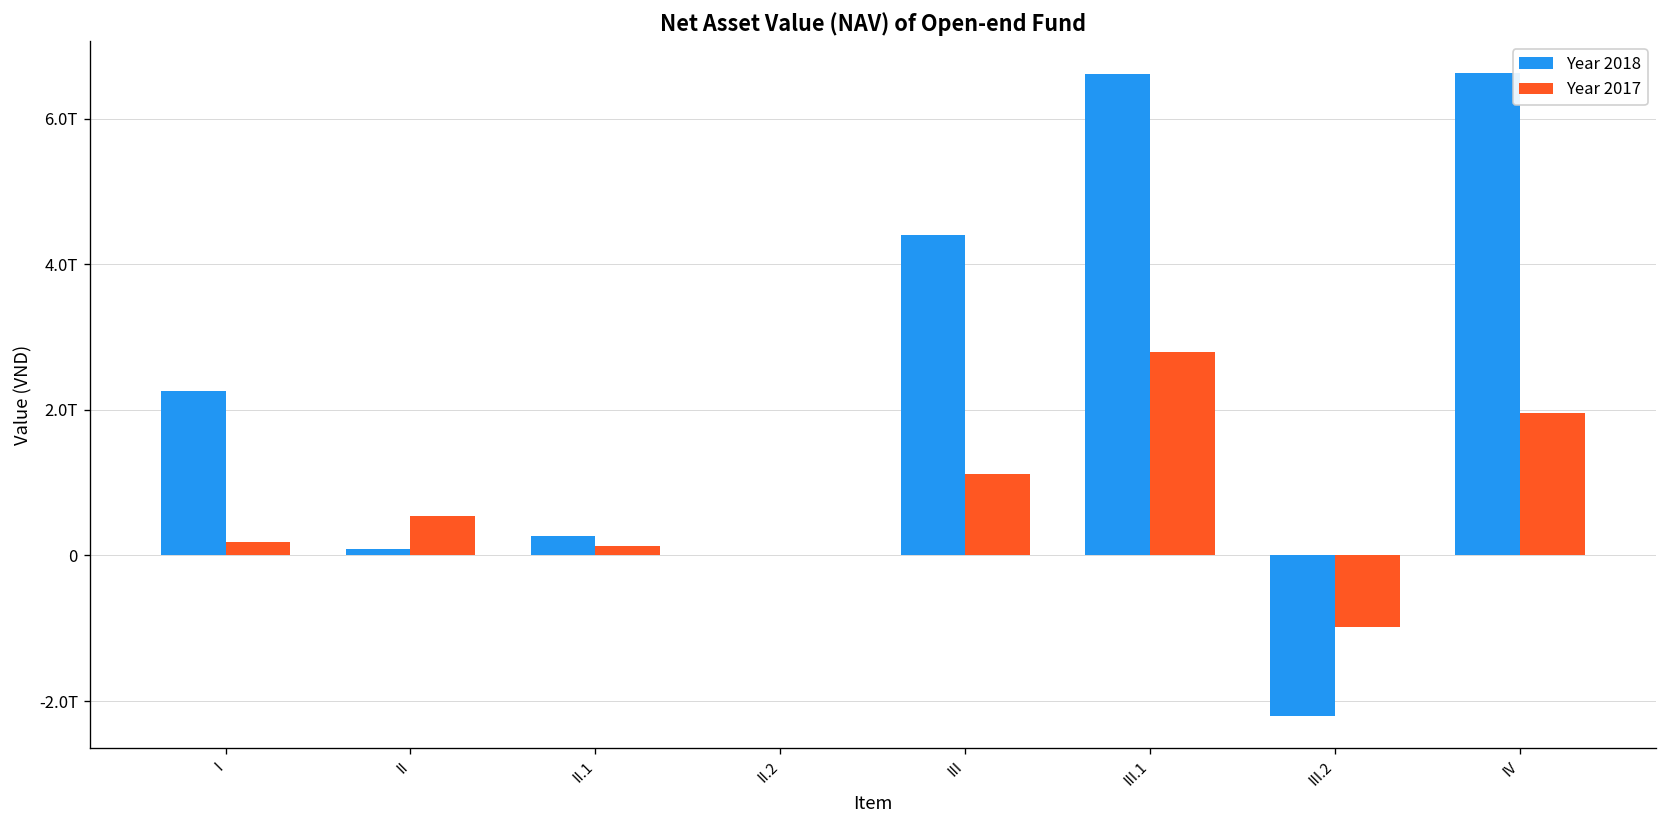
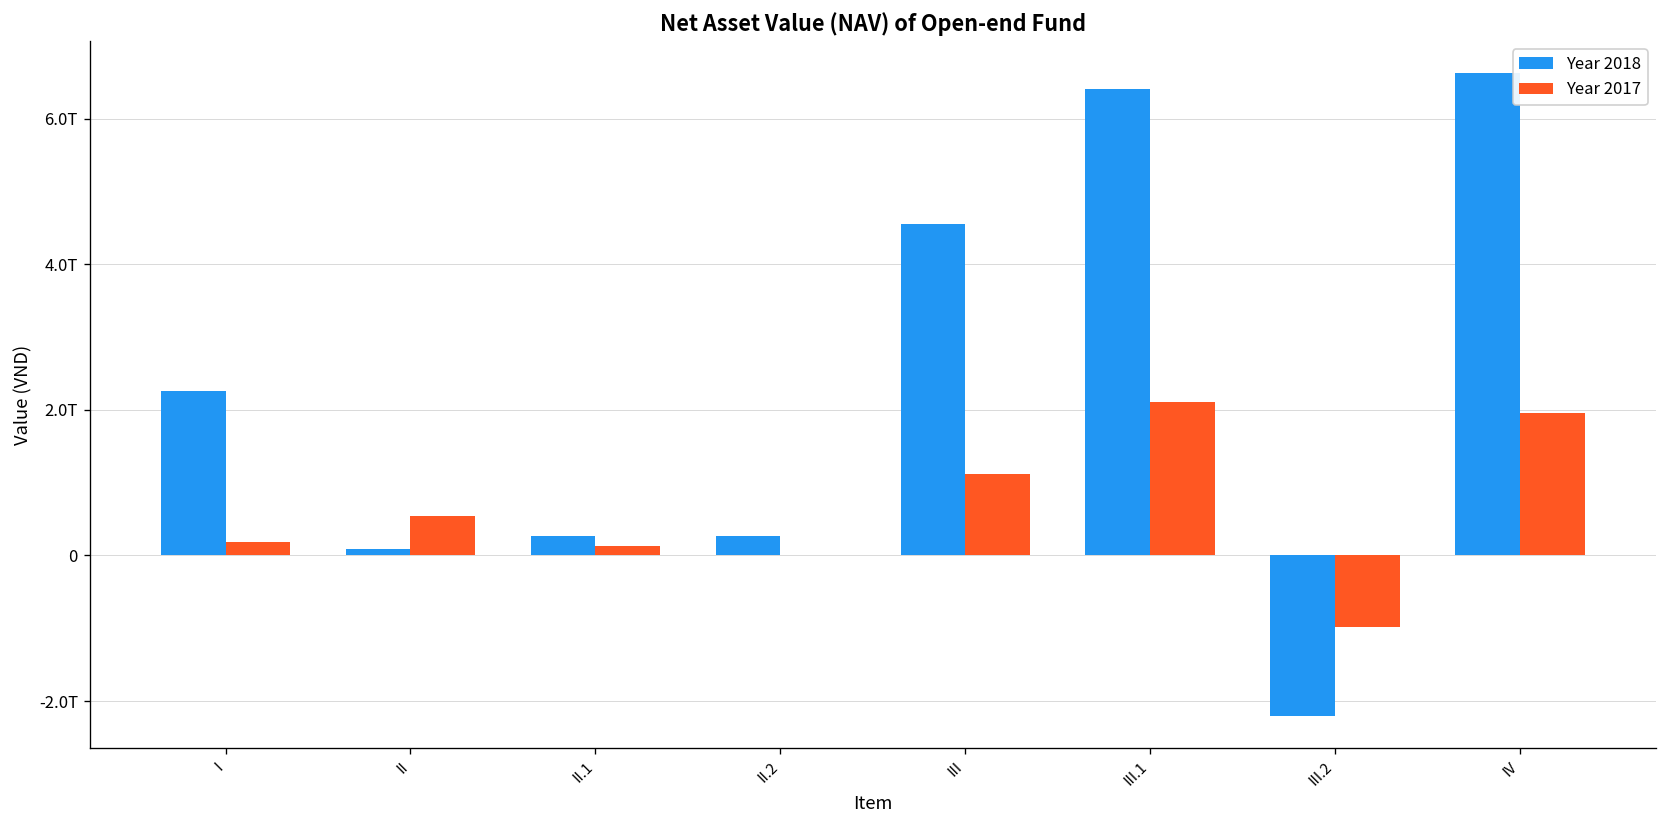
Year 2018, II.2: 0.0T -> 0.3T
Year 2018, III: 4.4T -> 4.6T
Year 2018, III.1: 6.6T -> 6.4T
Year 2017, III.1: 2.8T -> 2.1T
